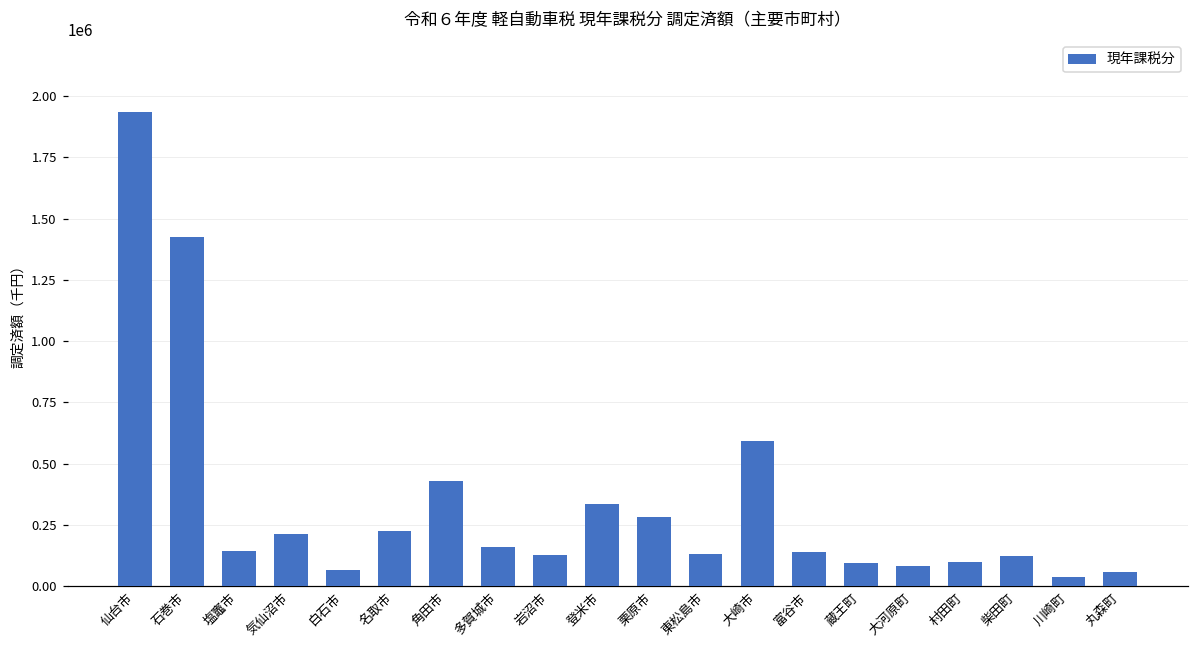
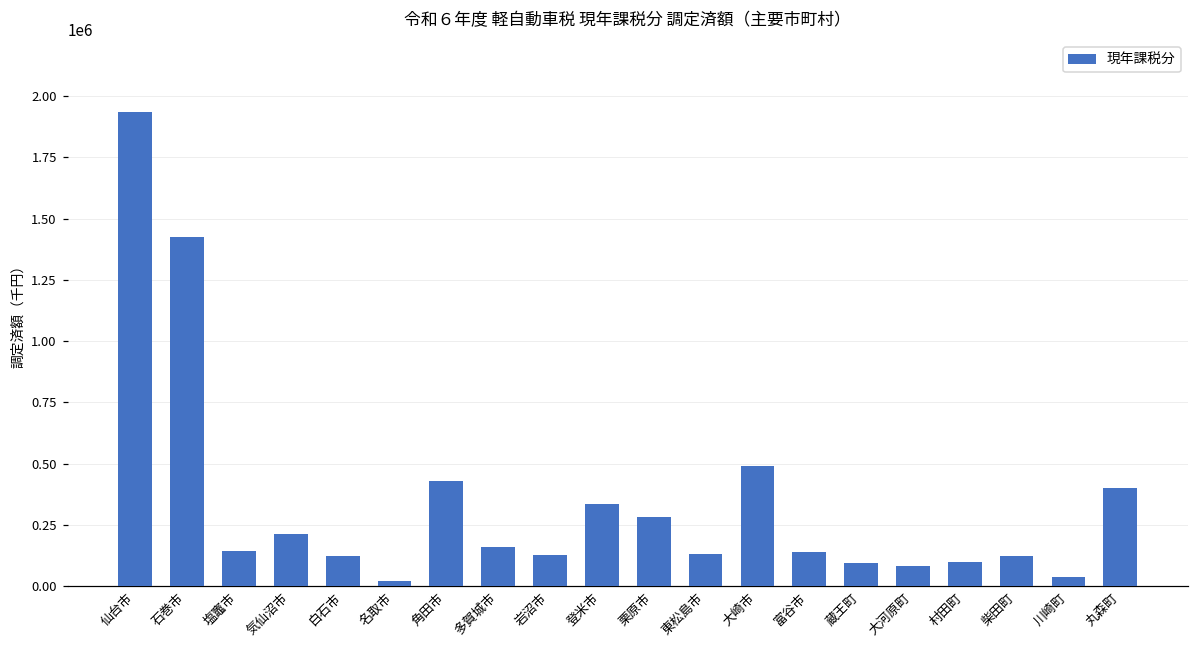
白石市: 70000 -> 120000
名取市: 230000 -> 20000
大崎市: 590000 -> 490000
丸森町: 60000 -> 400000
